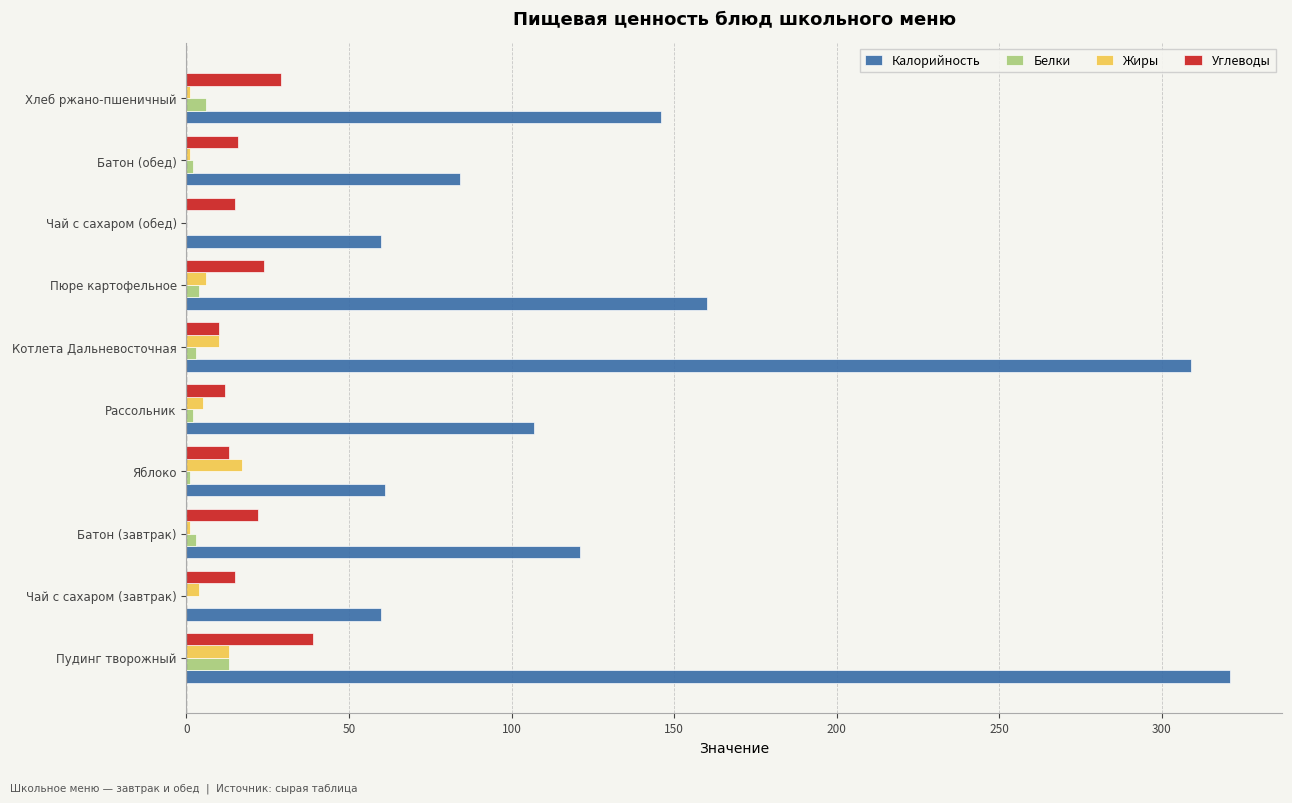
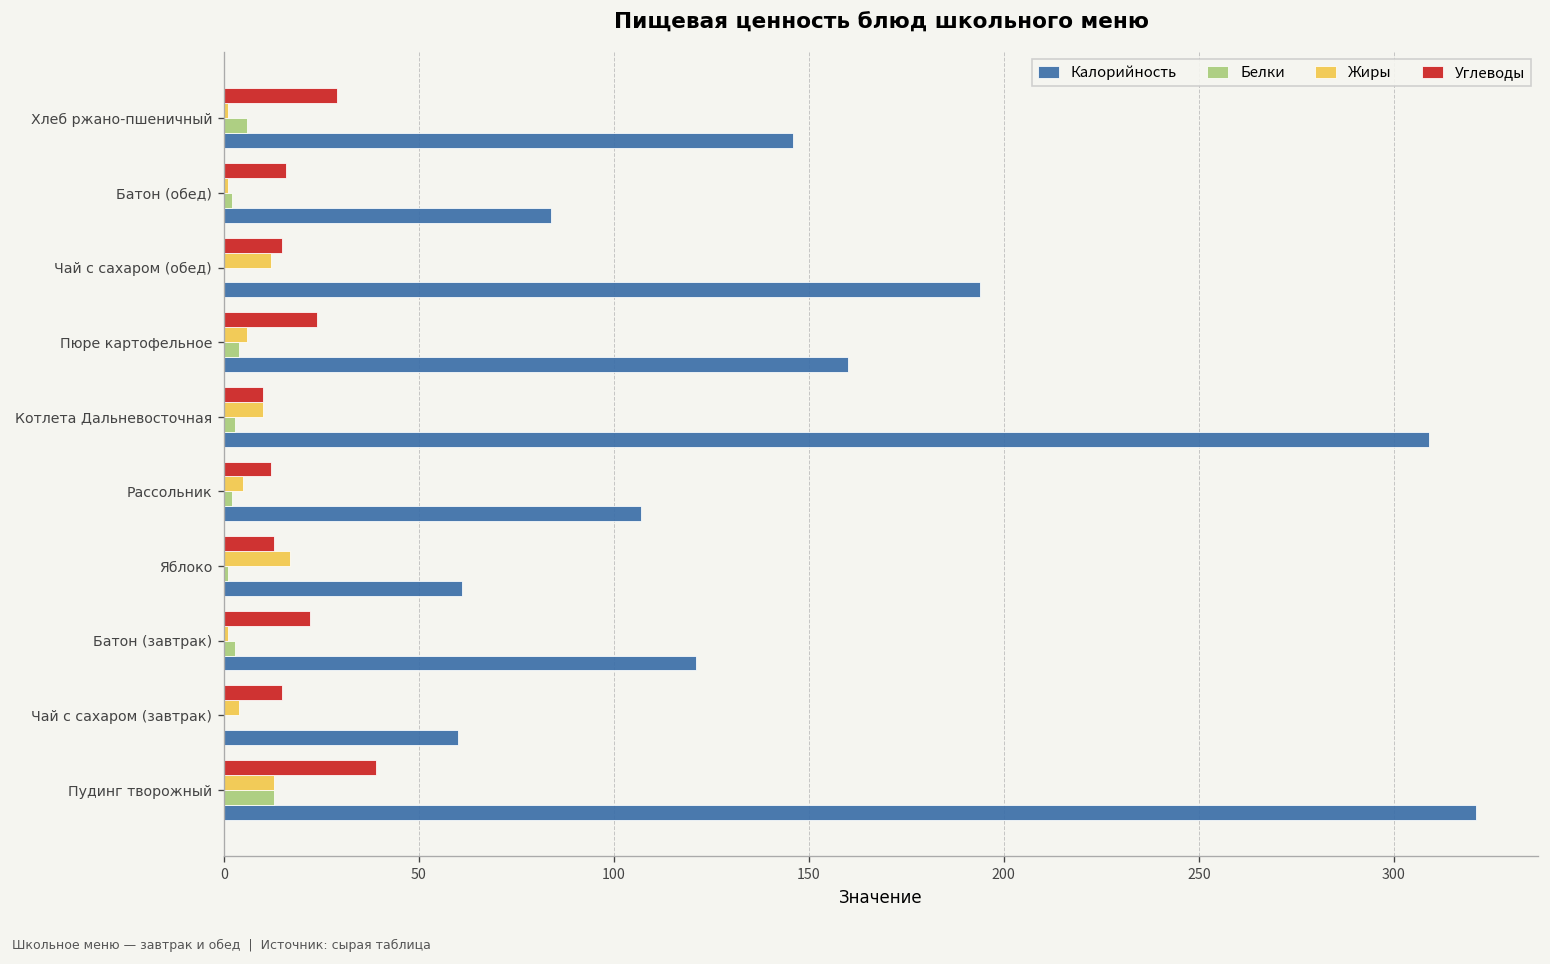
Жиры, Чай с сахаром (обед): 0 -> 12
Калорийность, Чай с сахаром (обед): 60 -> 194
